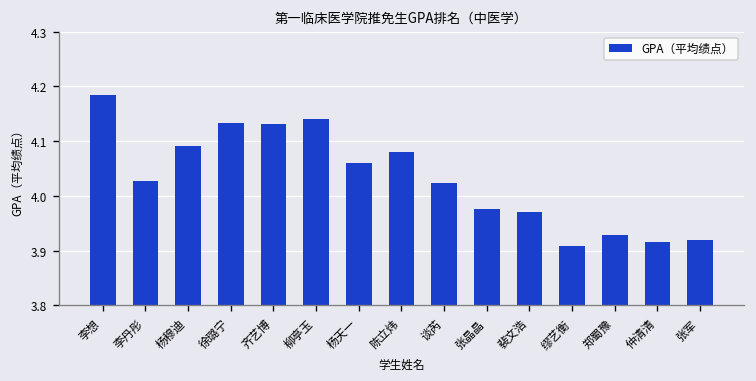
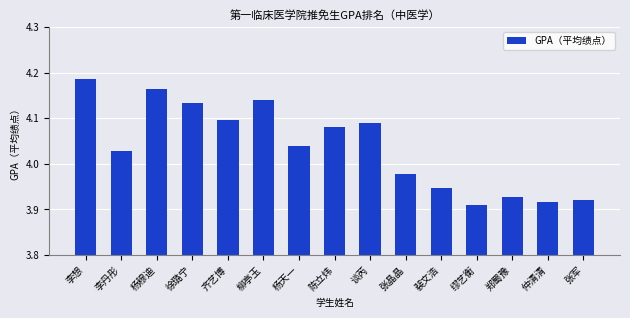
杨穆迪: 4.09 -> 4.16
齐艺博: 4.13 -> 4.10
杨天一: 4.06 -> 4.04
谈芮: 4.02 -> 4.09
裴文浩: 3.97 -> 3.95
